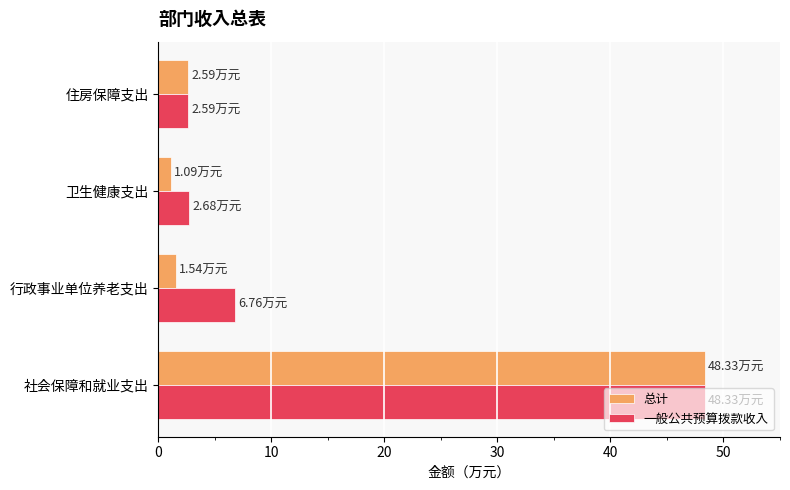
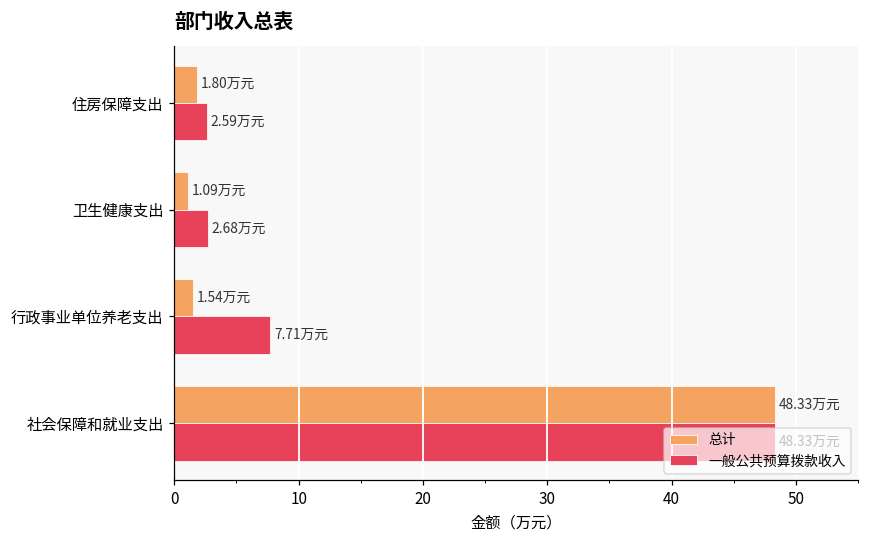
总计, 住房保障支出: 2.59 -> 1.80
一般公共预算拨款收入, 行政事业单位养老支出: 6.76 -> 7.71
